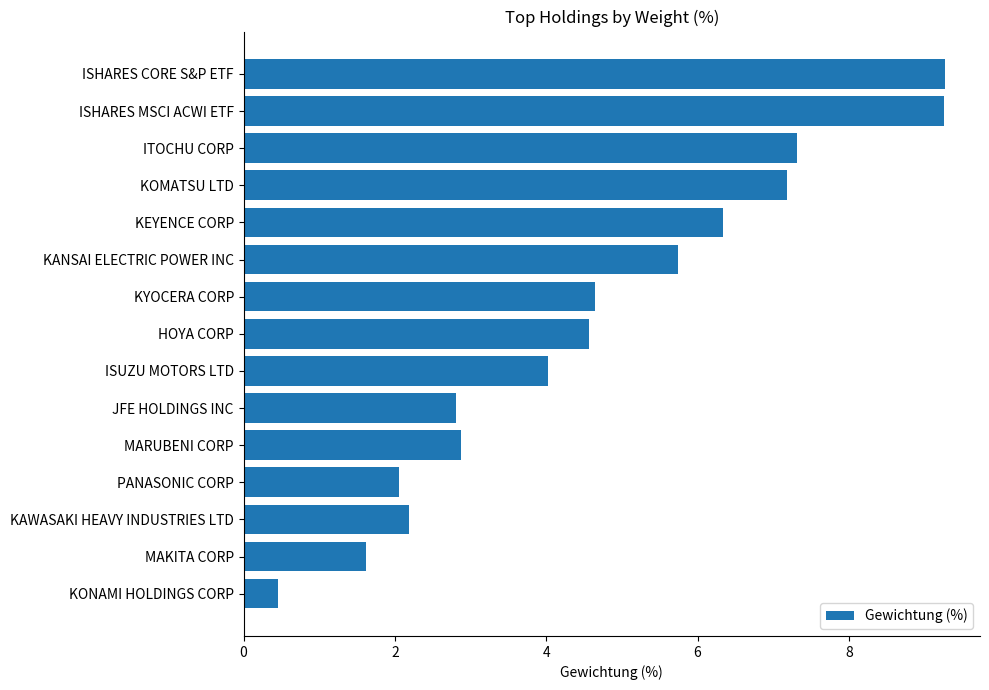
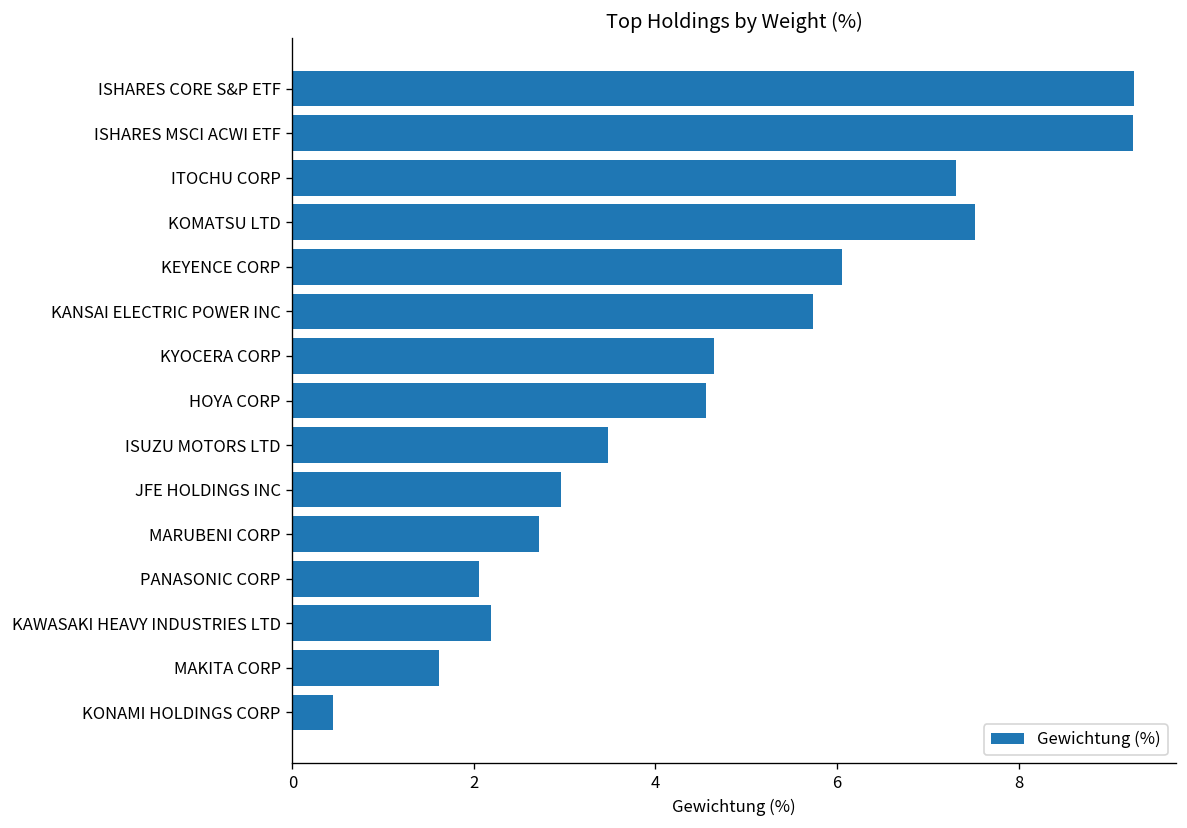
KOMATSU LTD: 7.2 -> 7.5
KEYENCE CORP: 6.3 -> 6.1
ISUZU MOTORS LTD: 4.0 -> 3.5
JFE HOLDINGS INC: 2.8 -> 3.0
MARUBENI CORP: 2.9 -> 2.7
